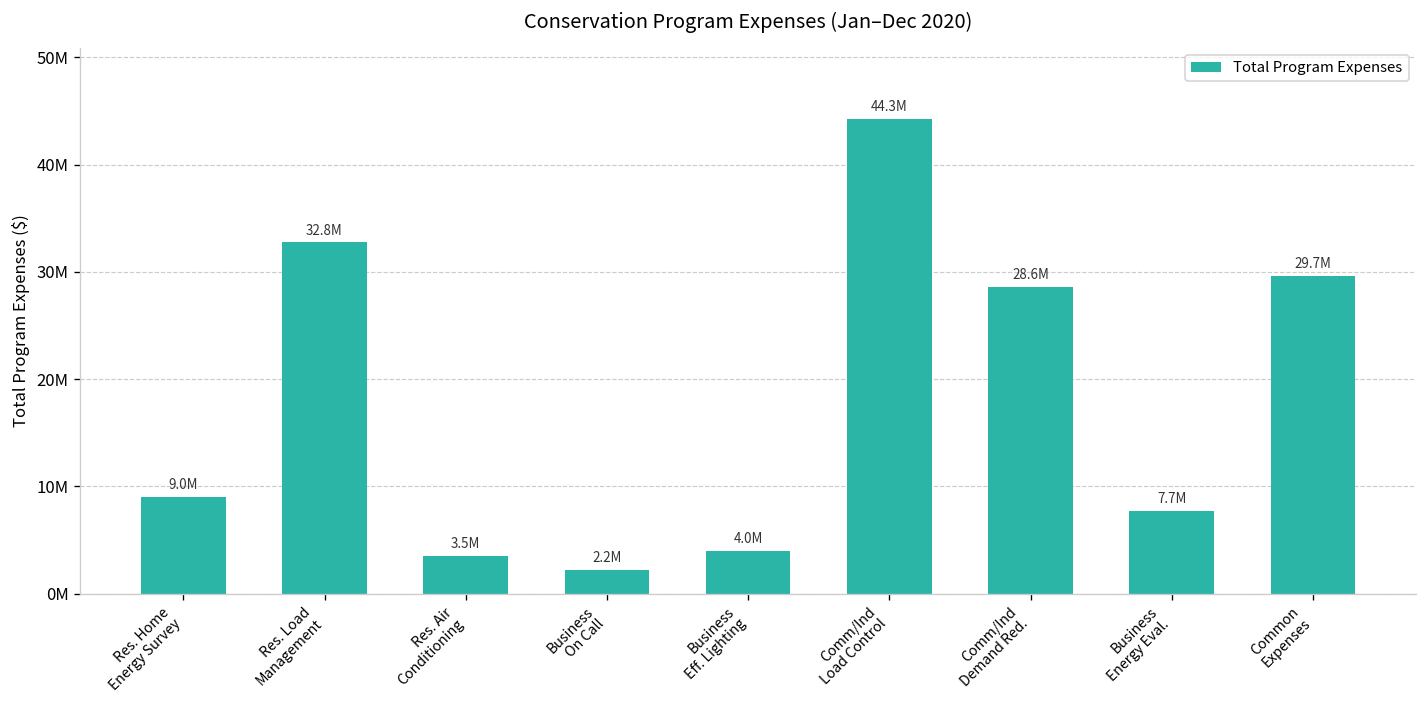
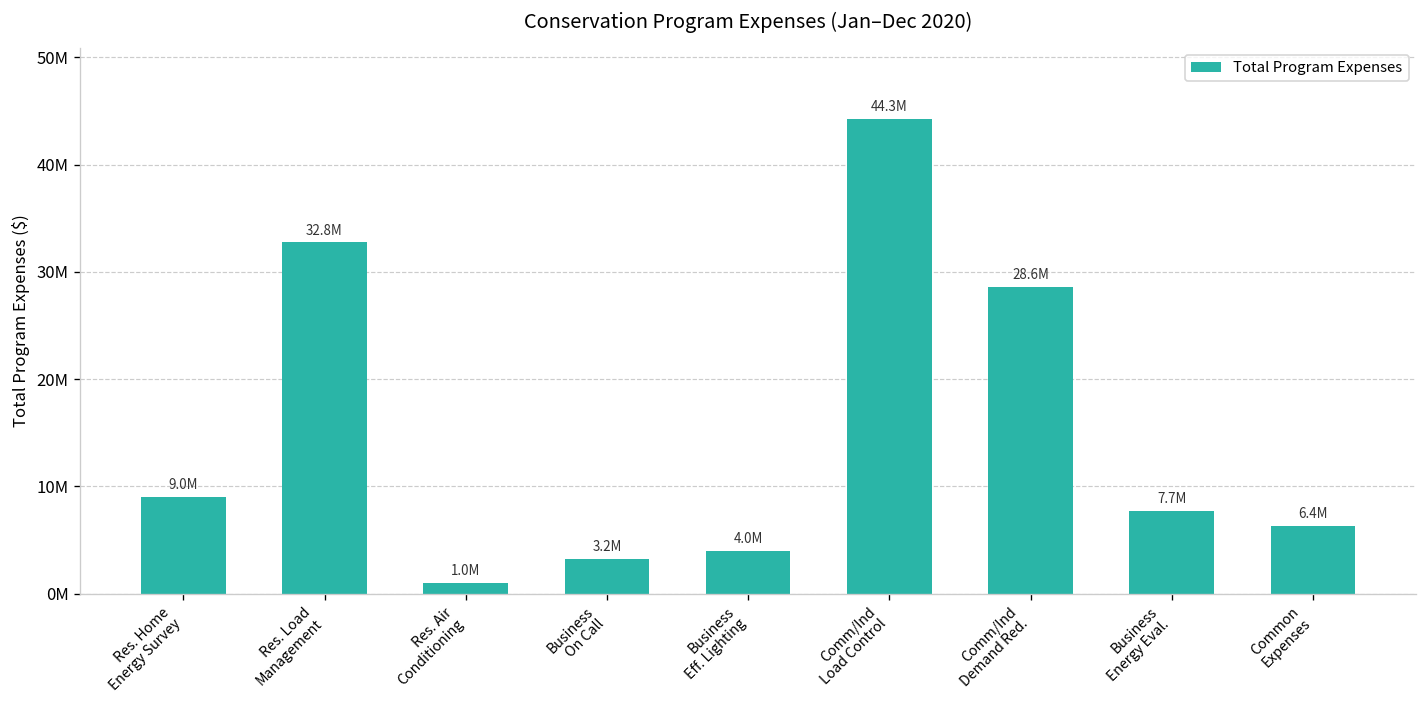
Res. Air Conditioning: 3.5M -> 1.0M
Business On Call: 2.2M -> 3.2M
Common Expenses: 29.7M -> 6.4M
